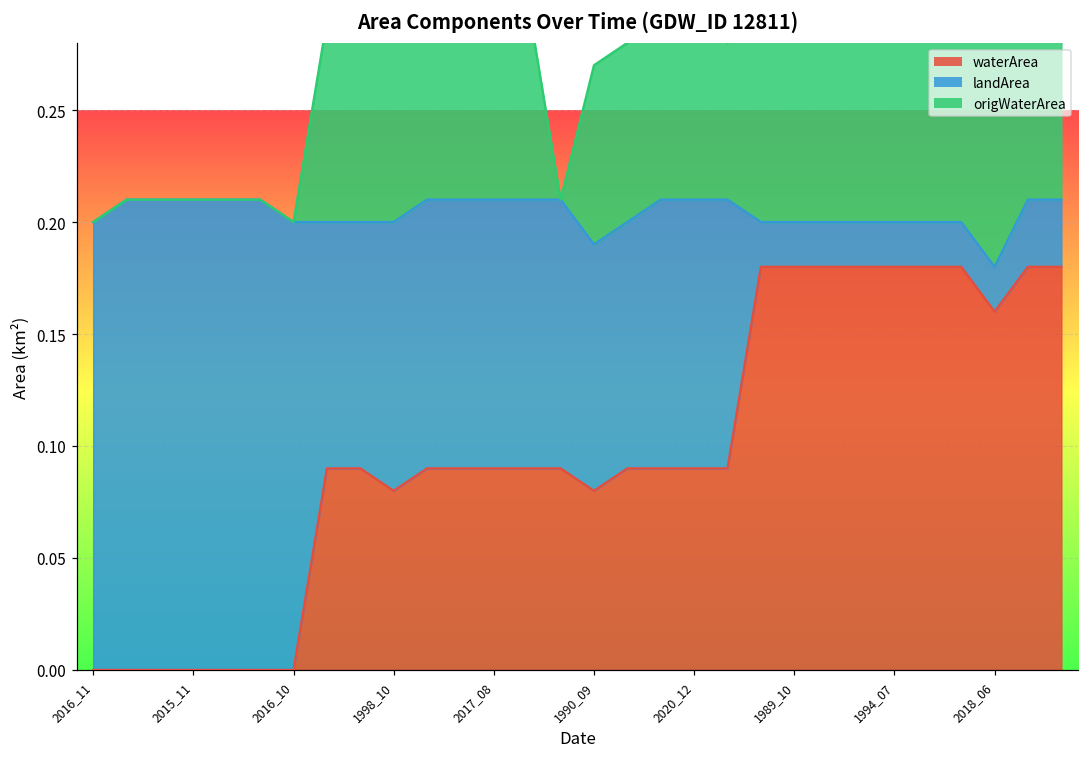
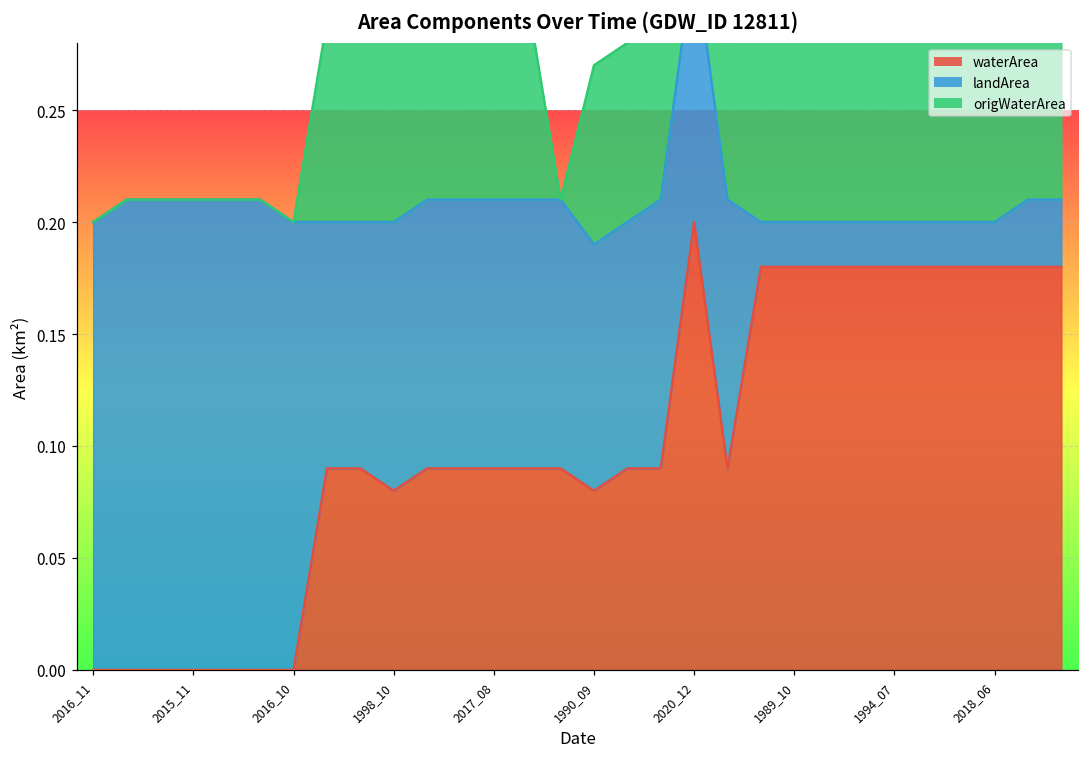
waterArea, 2020_12: 0.09 -> 0.20
waterArea, 2018_06: 0.16 -> 0.18
